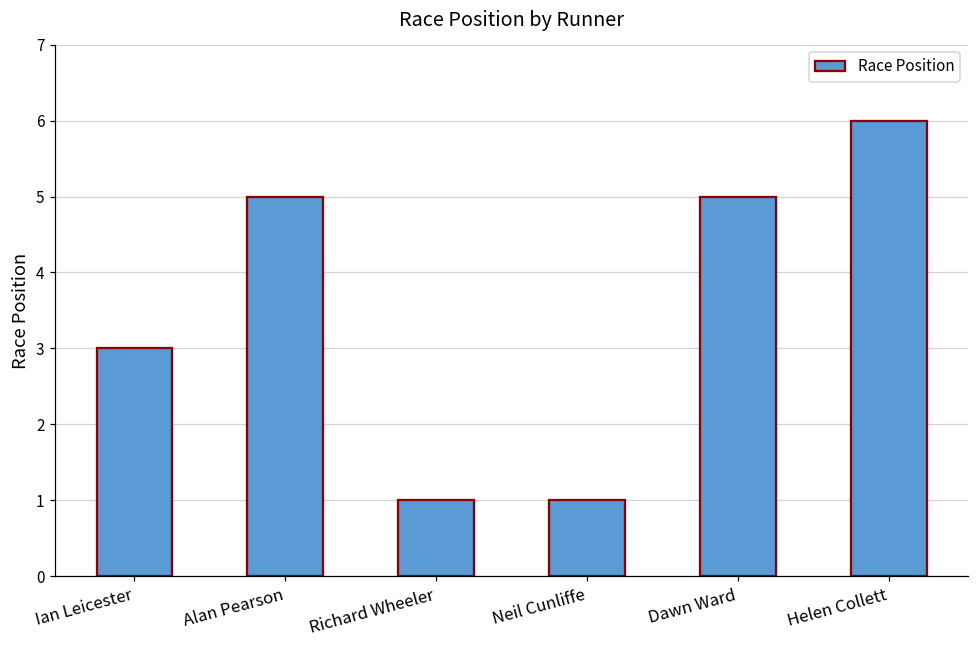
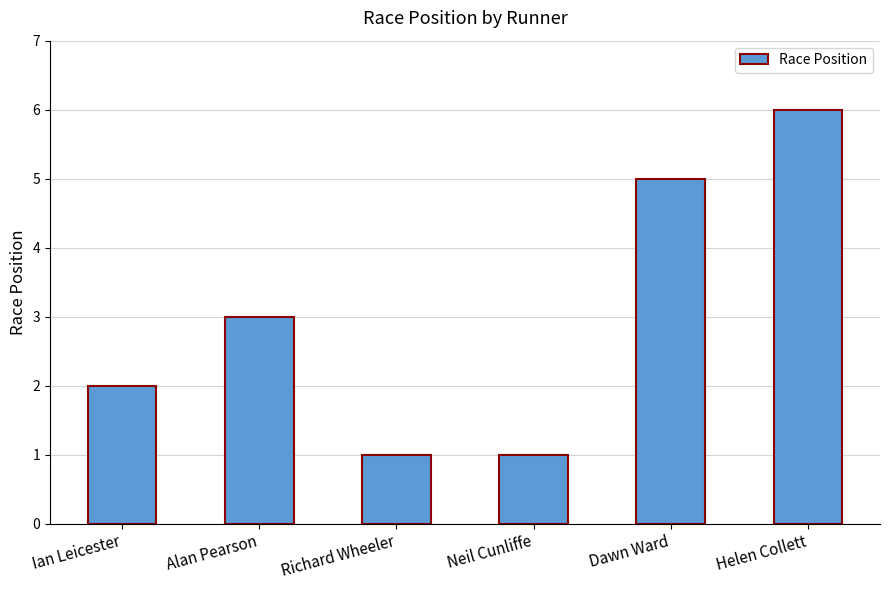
Ian Leicester: 3 -> 2
Alan Pearson: 5 -> 3
